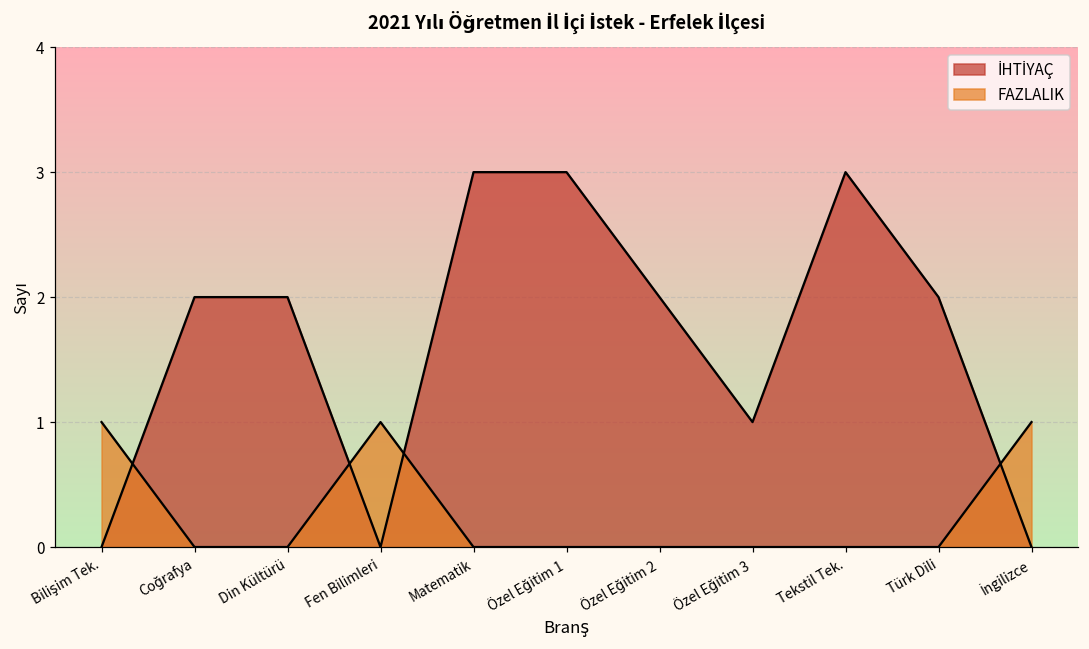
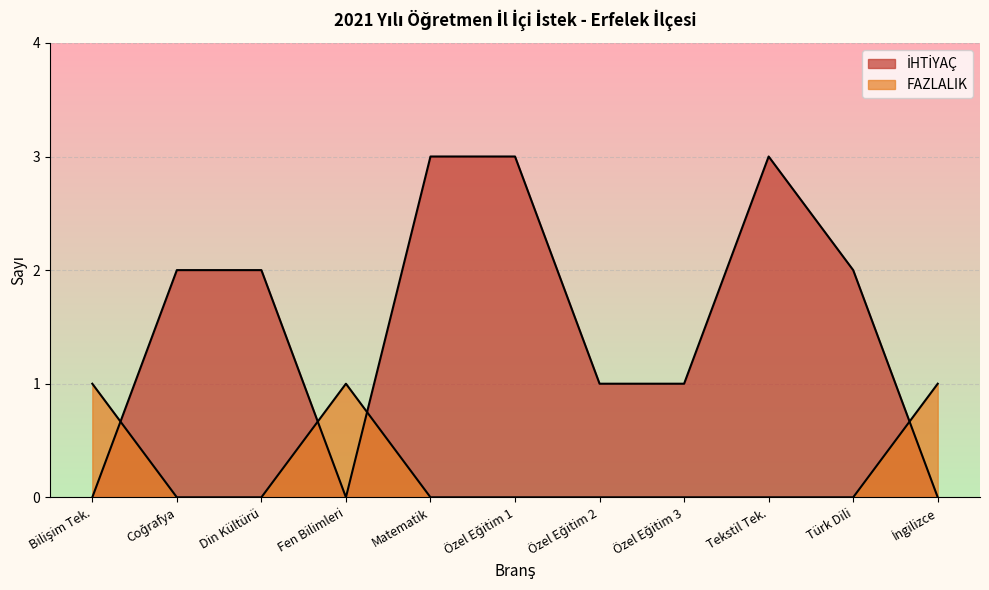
İHTİYAÇ, Özel Eğitim 2: 2 -> 1
